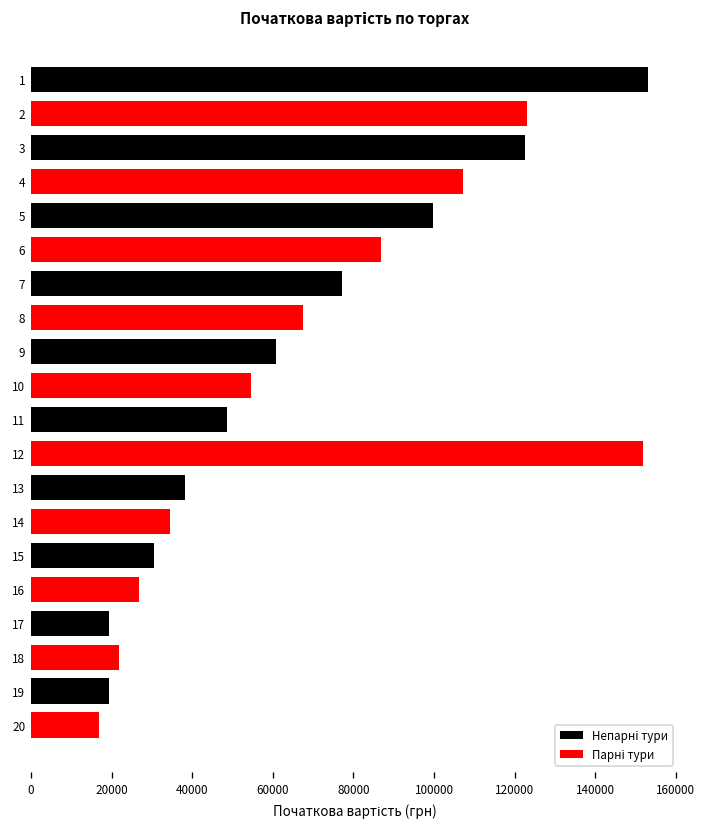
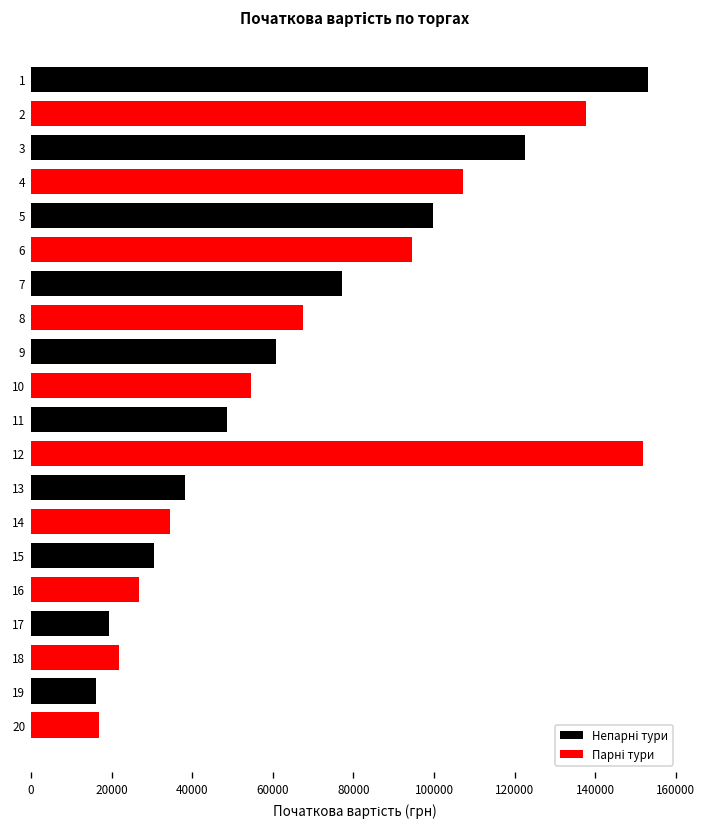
2: 123000 -> 138000
6: 87000 -> 95000
19: 19000 -> 16000
